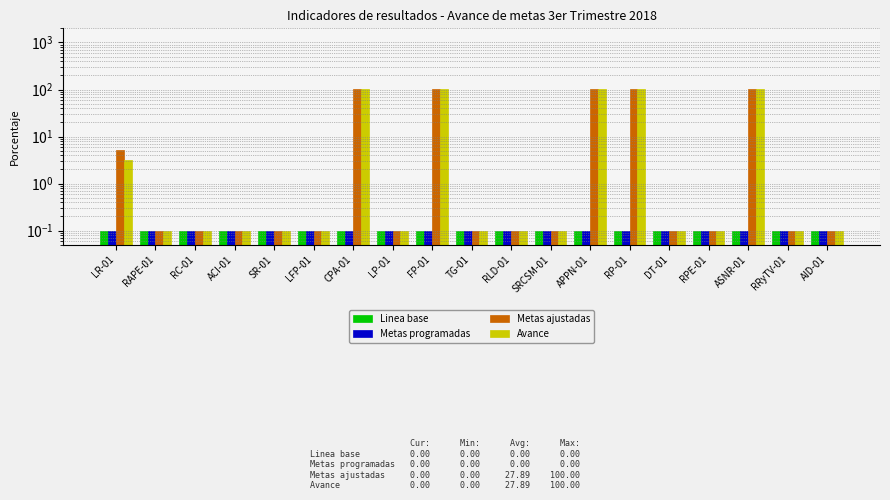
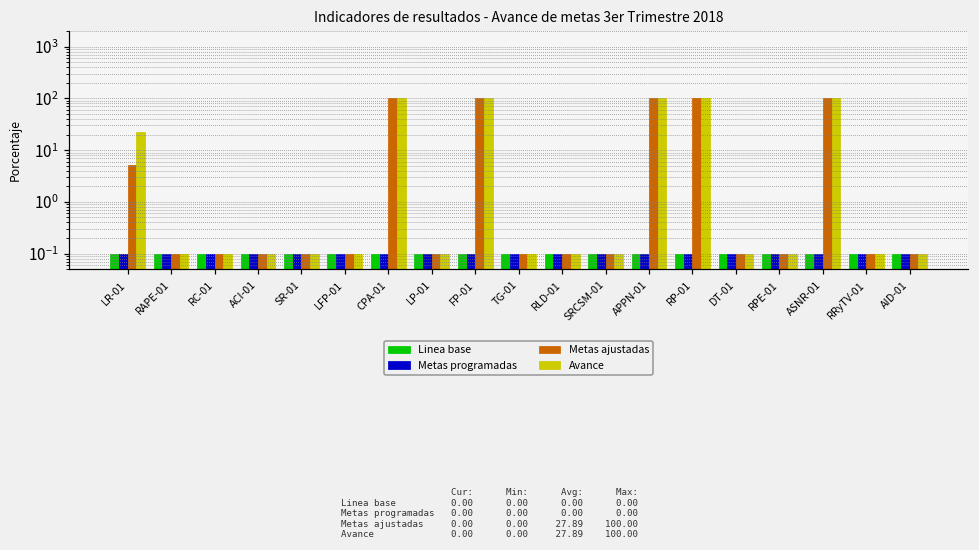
Avance, LR-01: 3 -> 20
